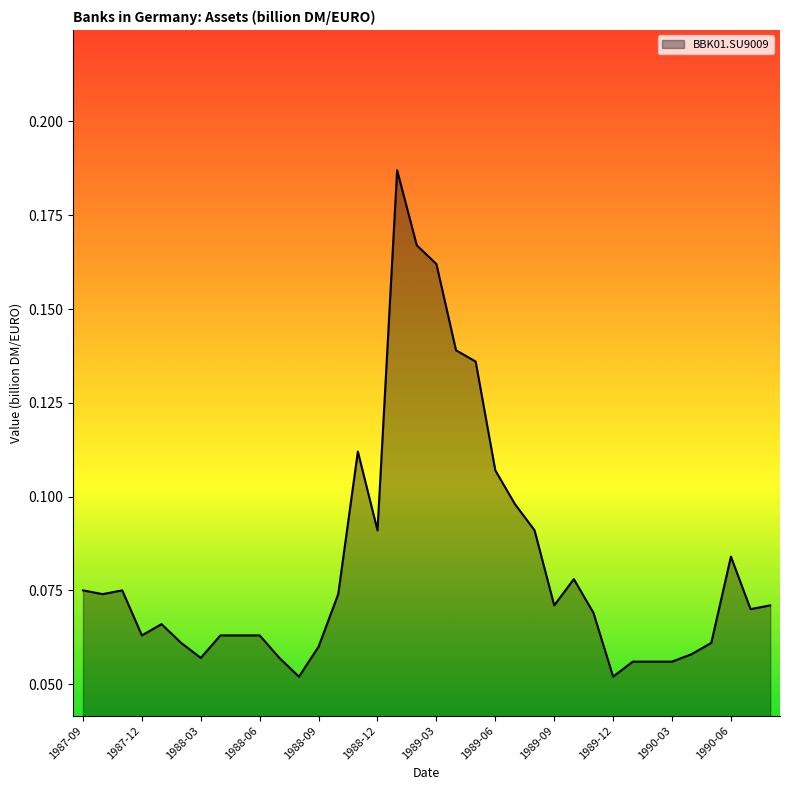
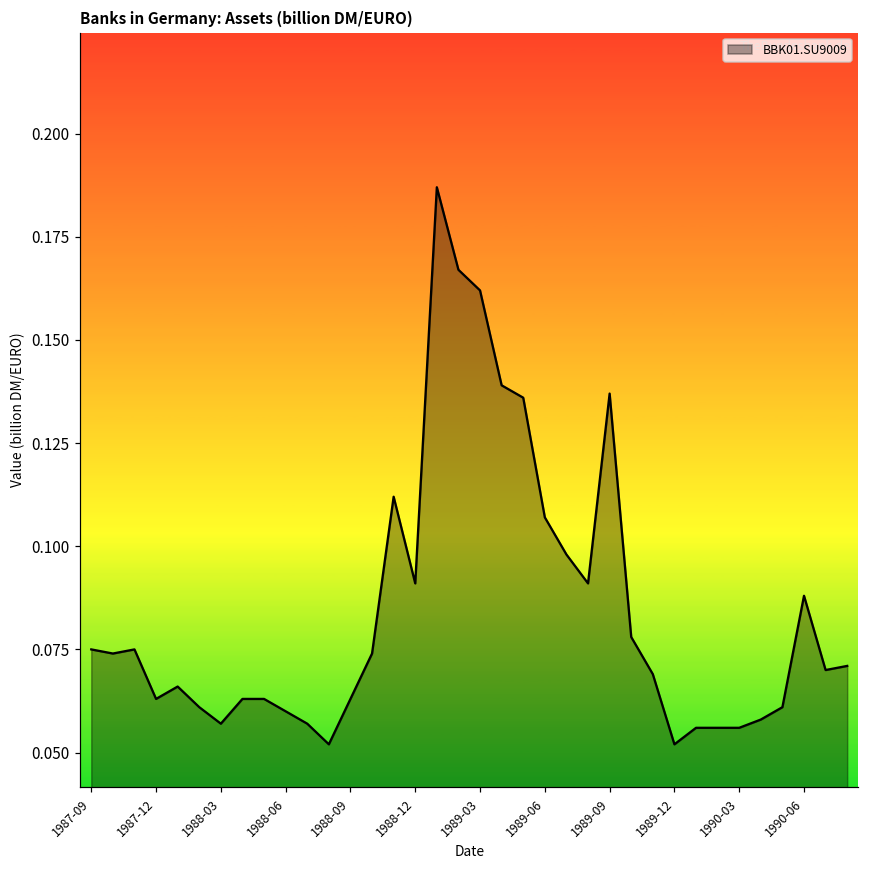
1988-06: 0.063 -> 0.060
1988-09: 0.060 -> 0.063
1989-09: 0.071 -> 0.137
1990-06: 0.084 -> 0.088
